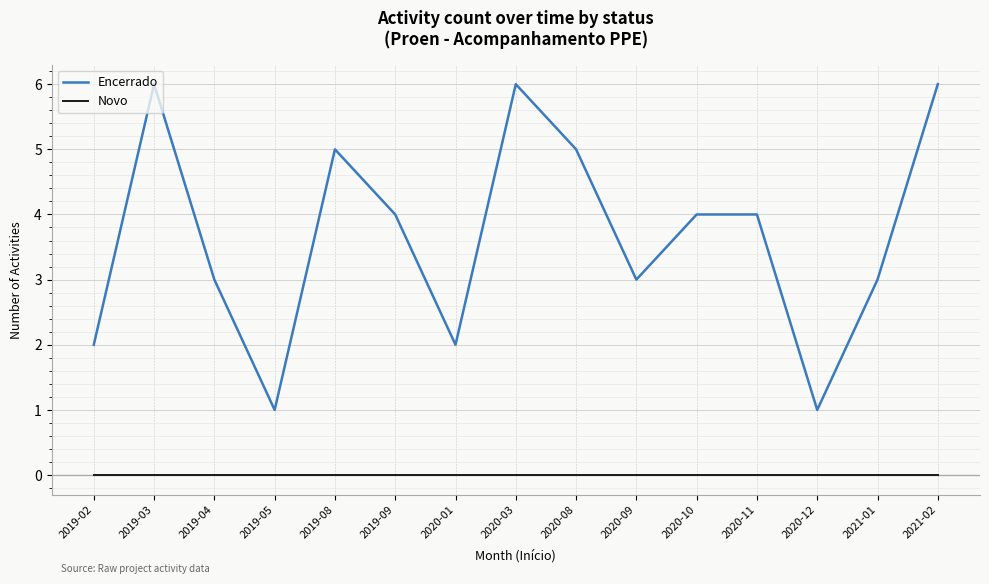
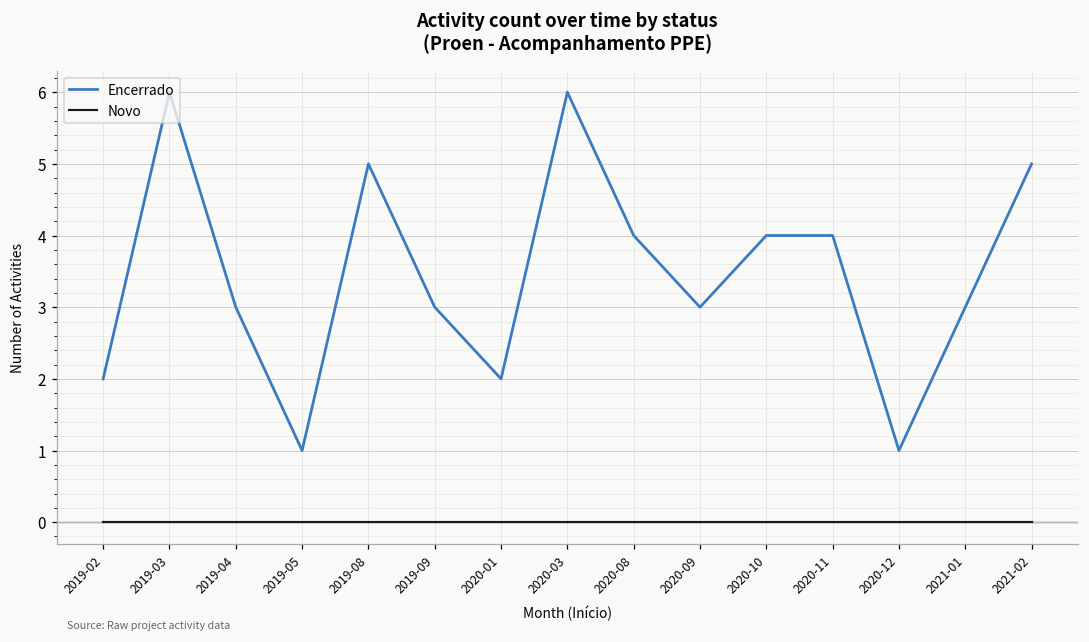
Encerrado, 2019-09: 4 -> 3
Encerrado, 2020-08: 5 -> 4
Encerrado, 2021-02: 6 -> 5
